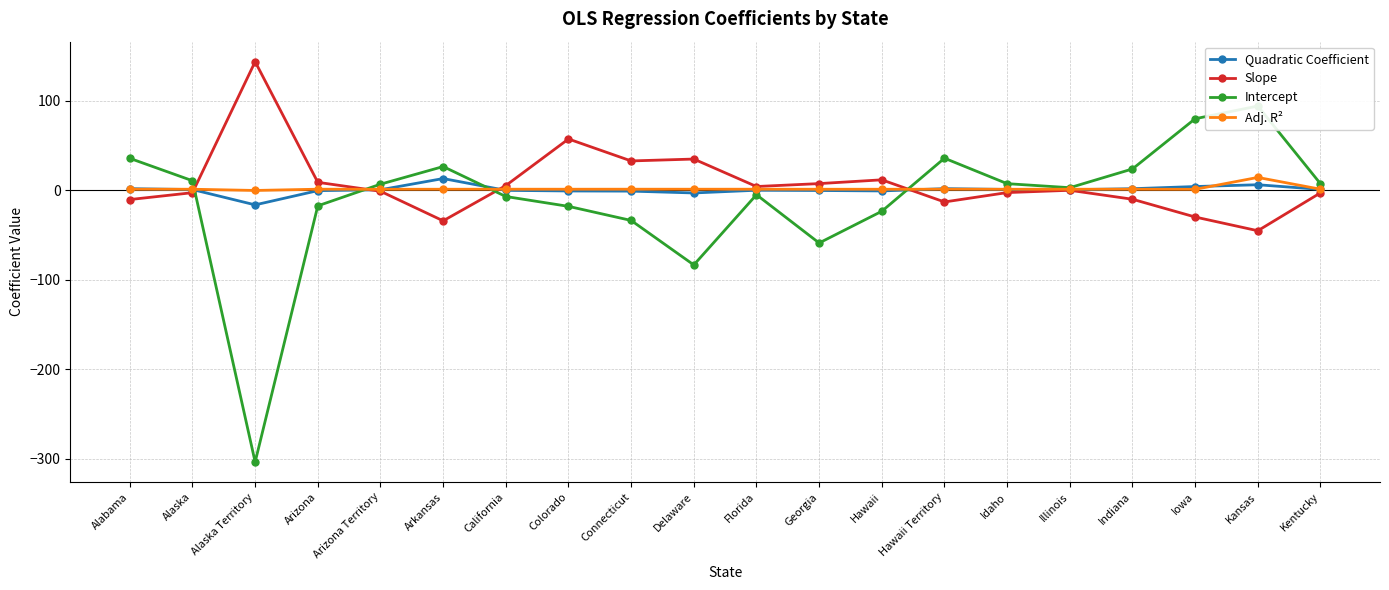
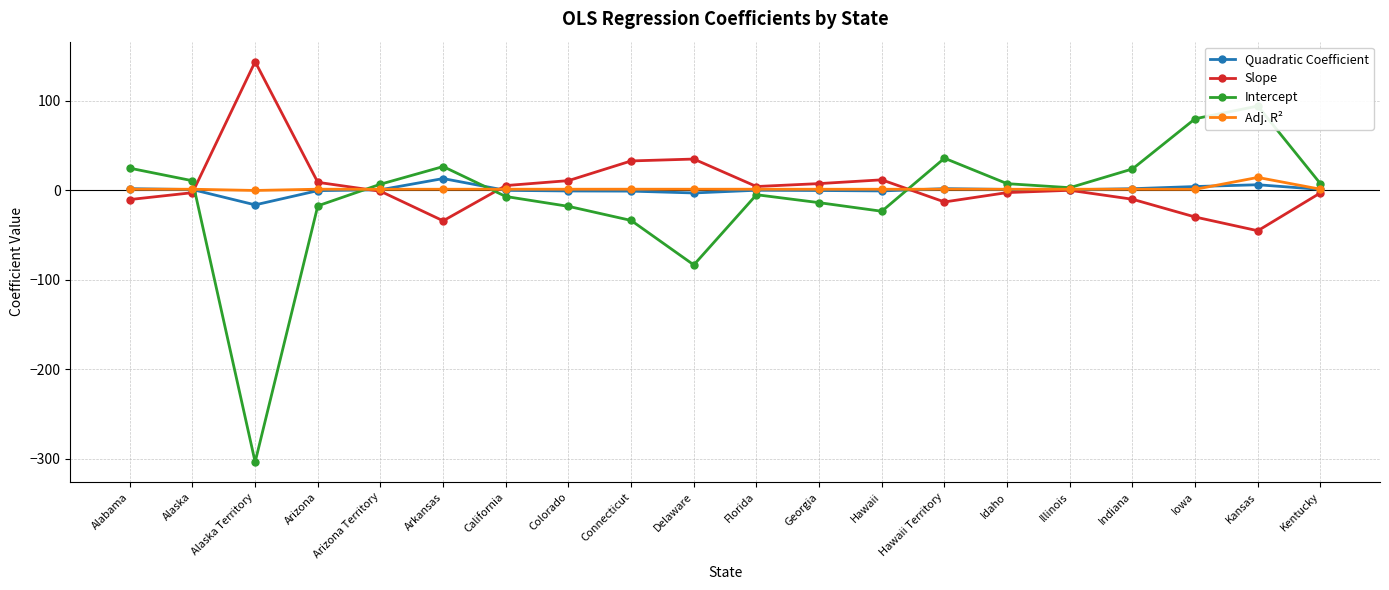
Intercept, Alabama: 40 -> 20
Slope, Colorado: 60 -> 10
Intercept, Georgia: -60 -> -10
